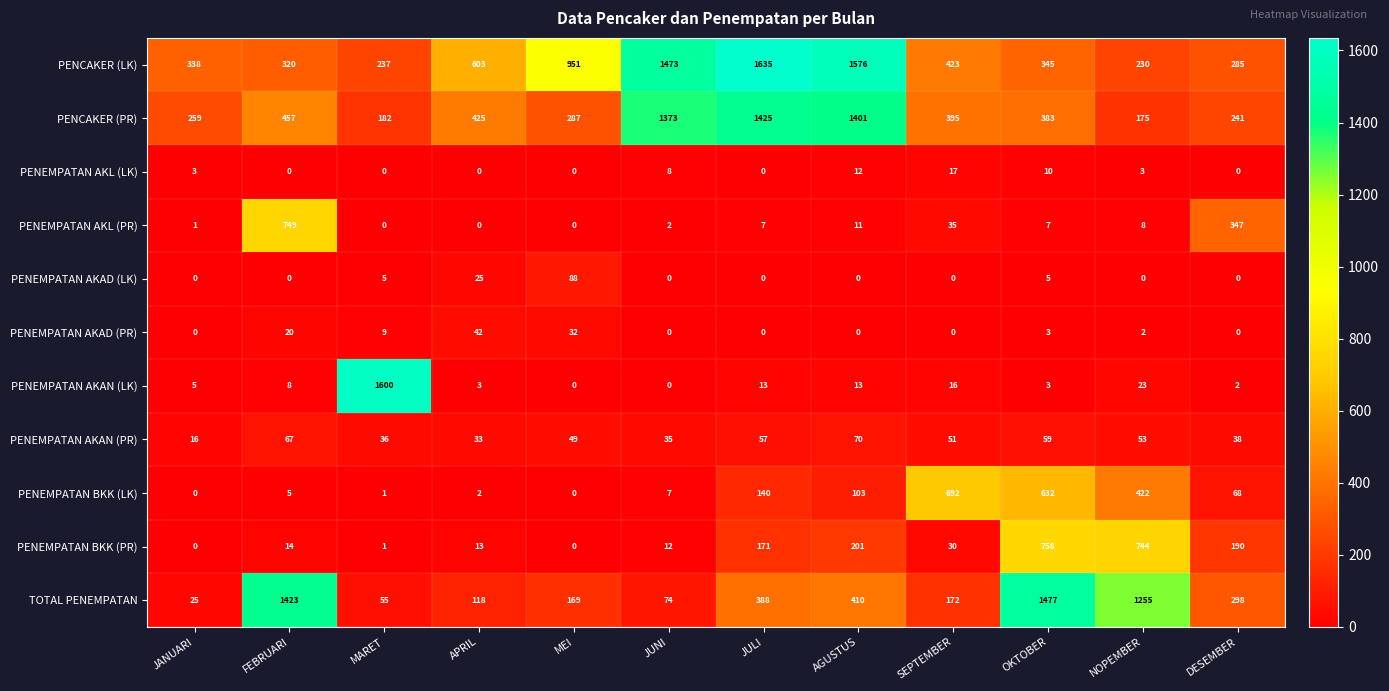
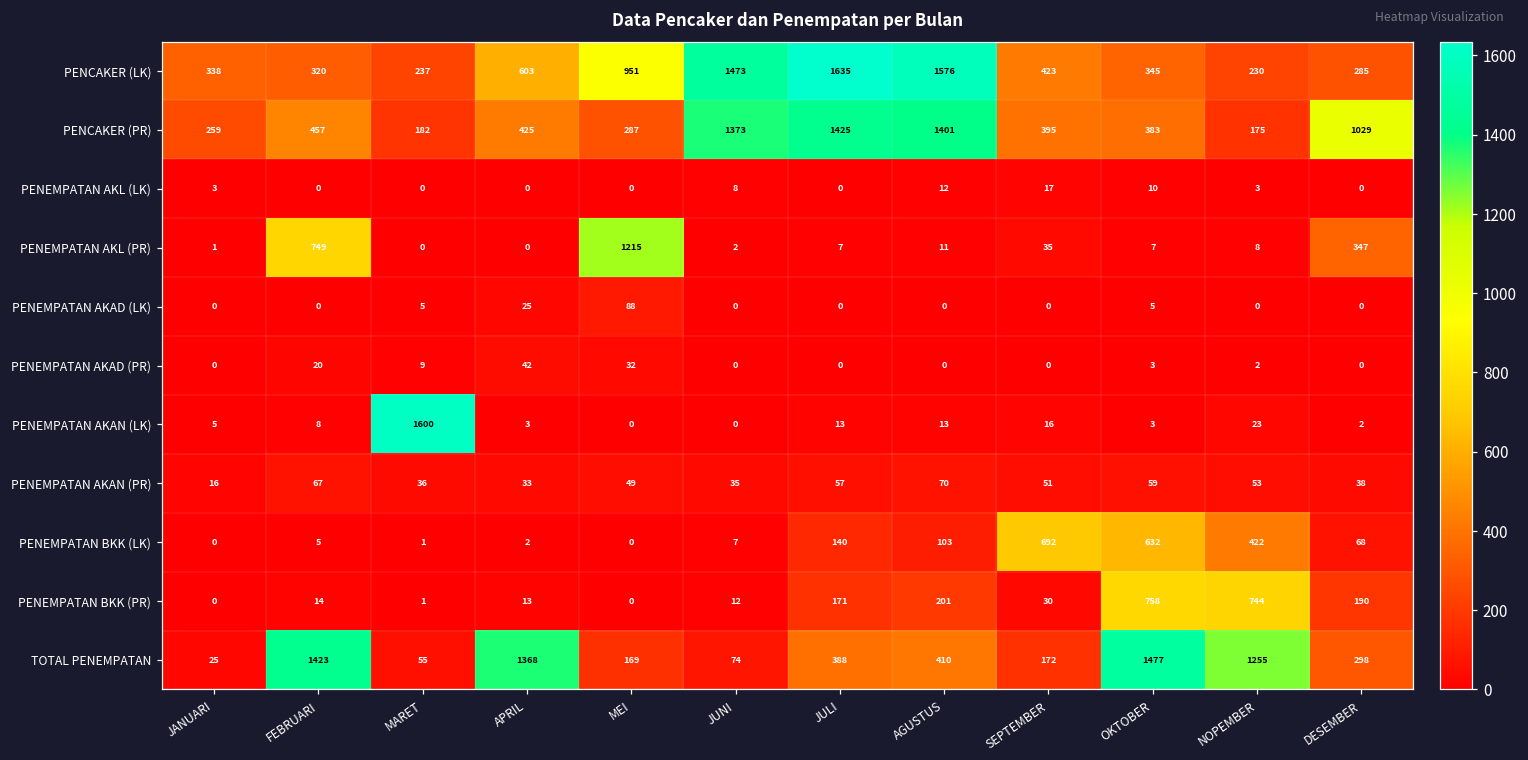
PENCAKER (PR), DESEMBER: 241 -> 1029
PENEMPATAN AKL (PR), MEI: 0 -> 1215
TOTAL PENEMPATAN, APRIL: 118 -> 1368
